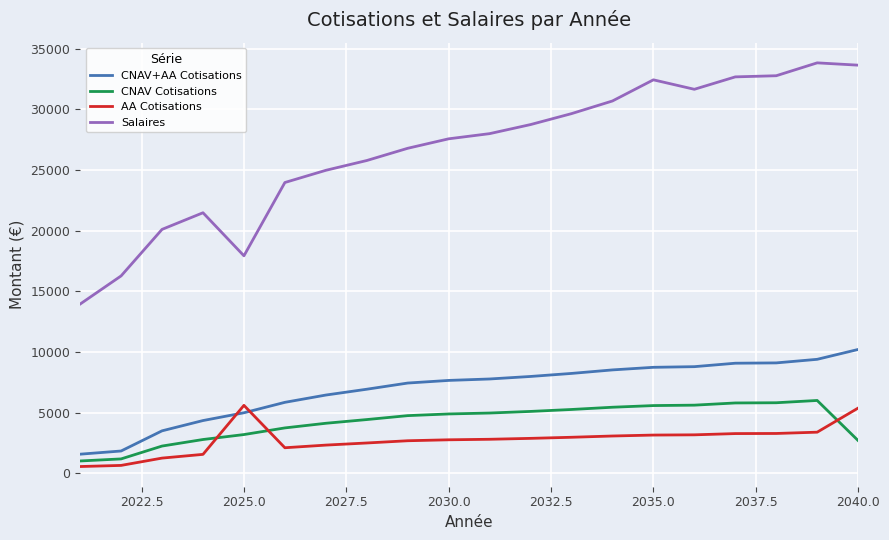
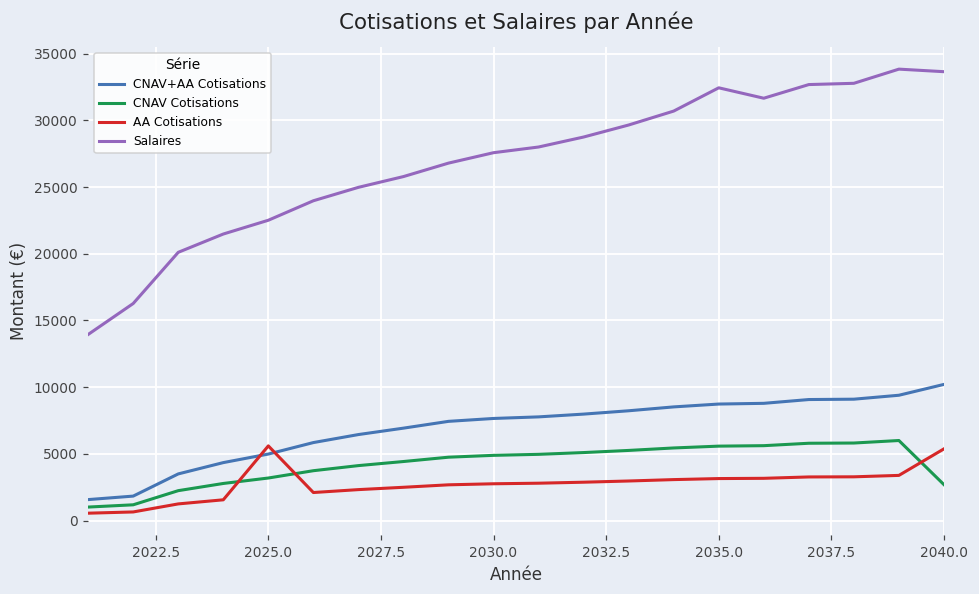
Salaires, 2025.0: 17900 -> 22500
